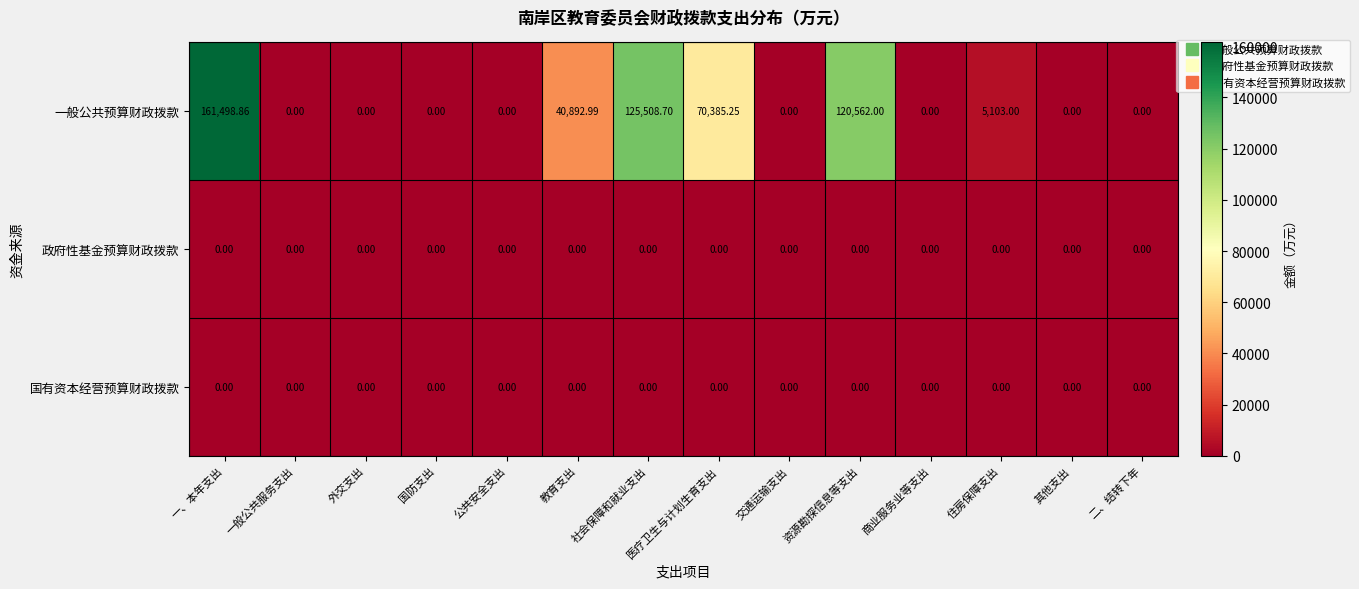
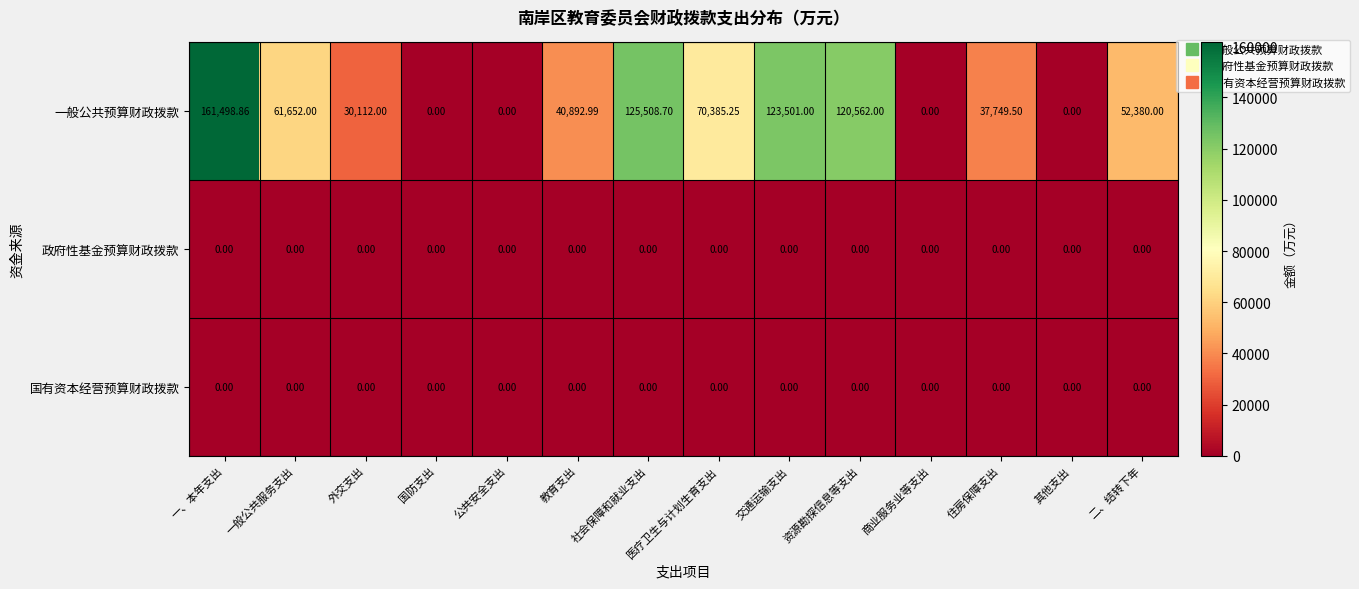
一般公共预算财政拨款, 一般公共服务支出: 0.00 -> 61,652.00
一般公共预算财政拨款, 外交支出: 0.00 -> 30,112.00
一般公共预算财政拨款, 交通运输支出: 0.00 -> 123,501.00
一般公共预算财政拨款, 住房保障支出: 5,103.00 -> 37,749.50
一般公共预算财政拨款, 二、结转下年: 0.00 -> 52,380.00
